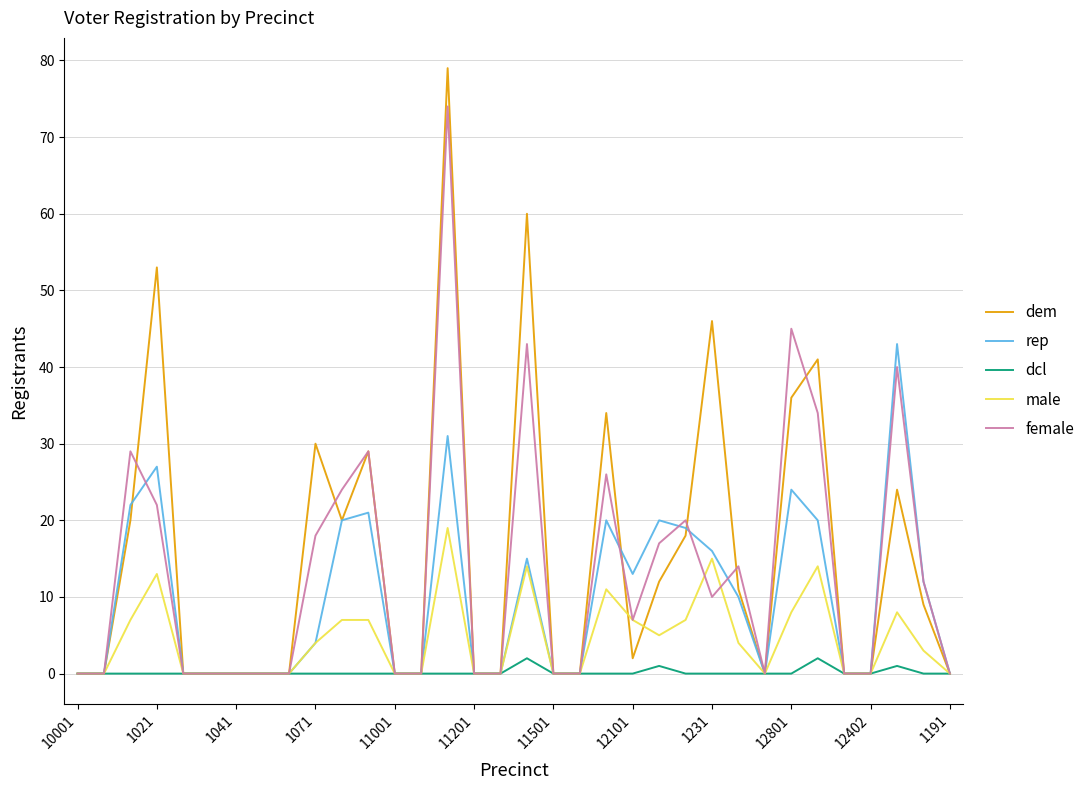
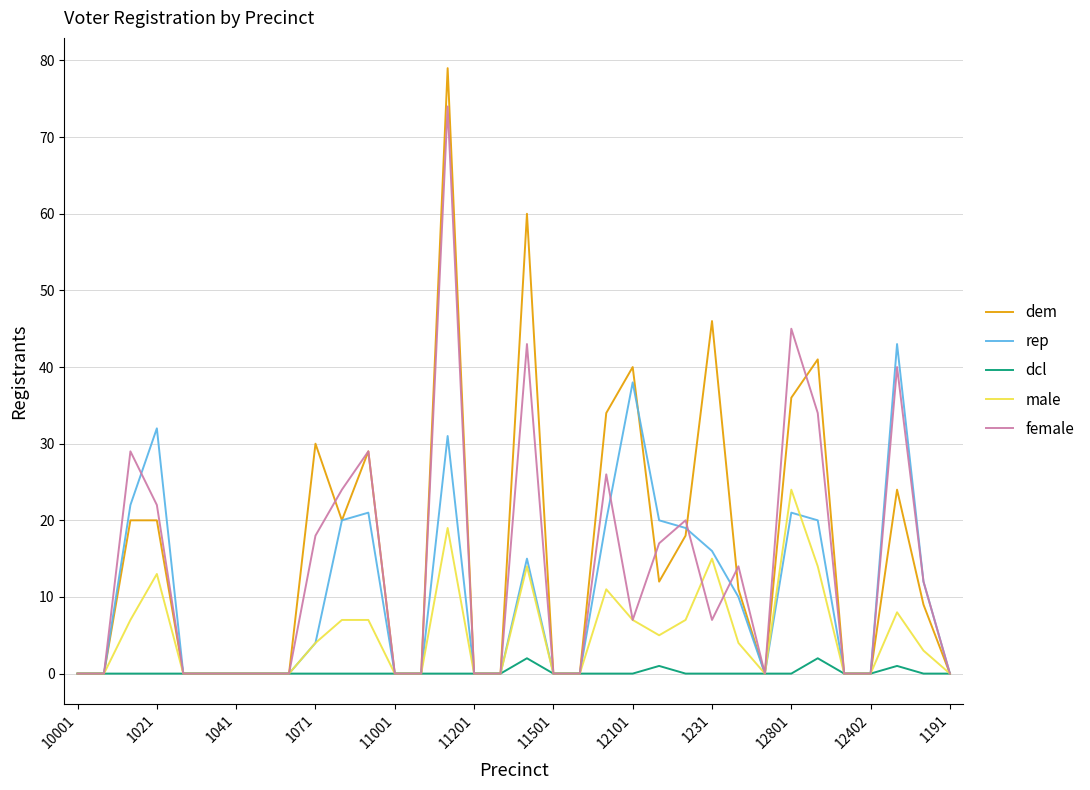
dem, 1021: 53 -> 20
rep, 1021: 27 -> 32
dem, 12101: 2 -> 40
rep, 12101: 13 -> 38
female, 1231: 10 -> 7
rep, 12801: 24 -> 21
male, 12801: 8 -> 24
